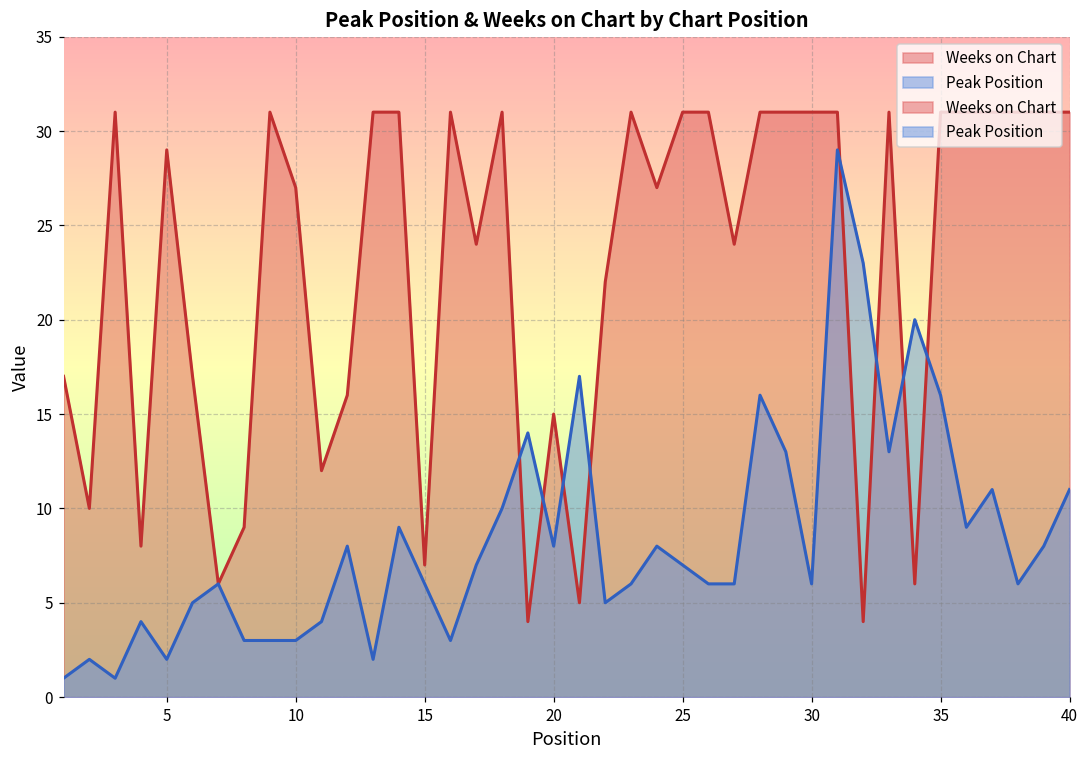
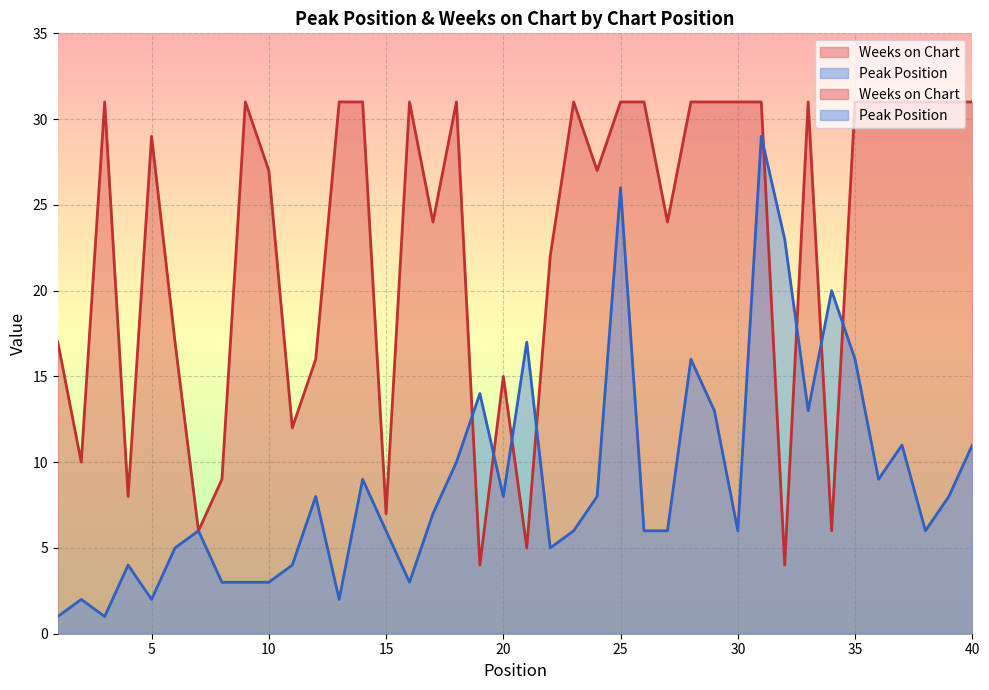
Peak Position, 25: 7 -> 26
